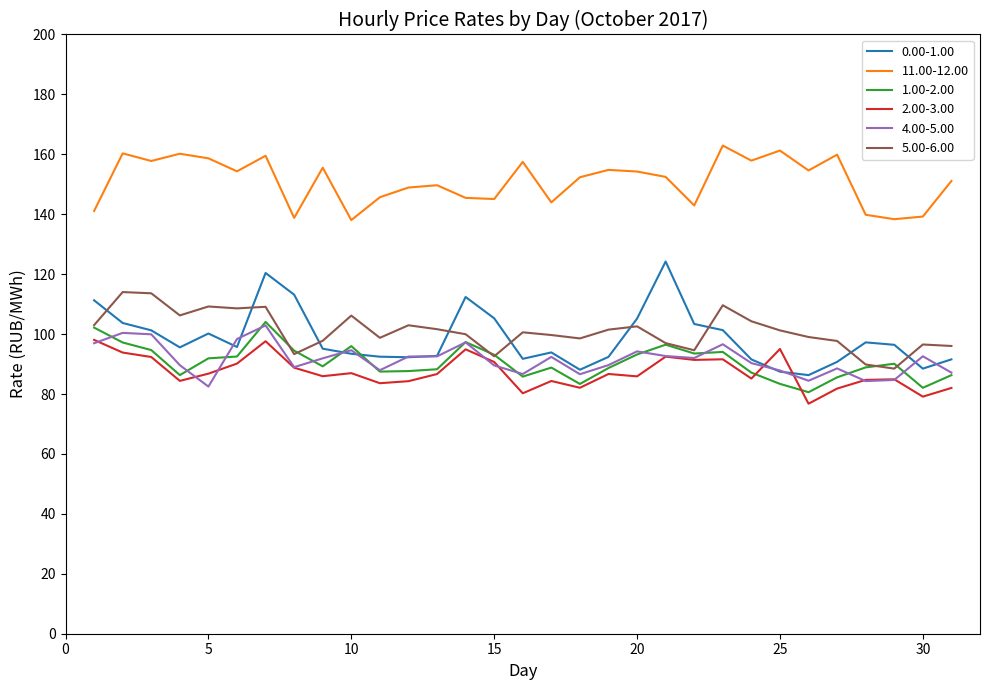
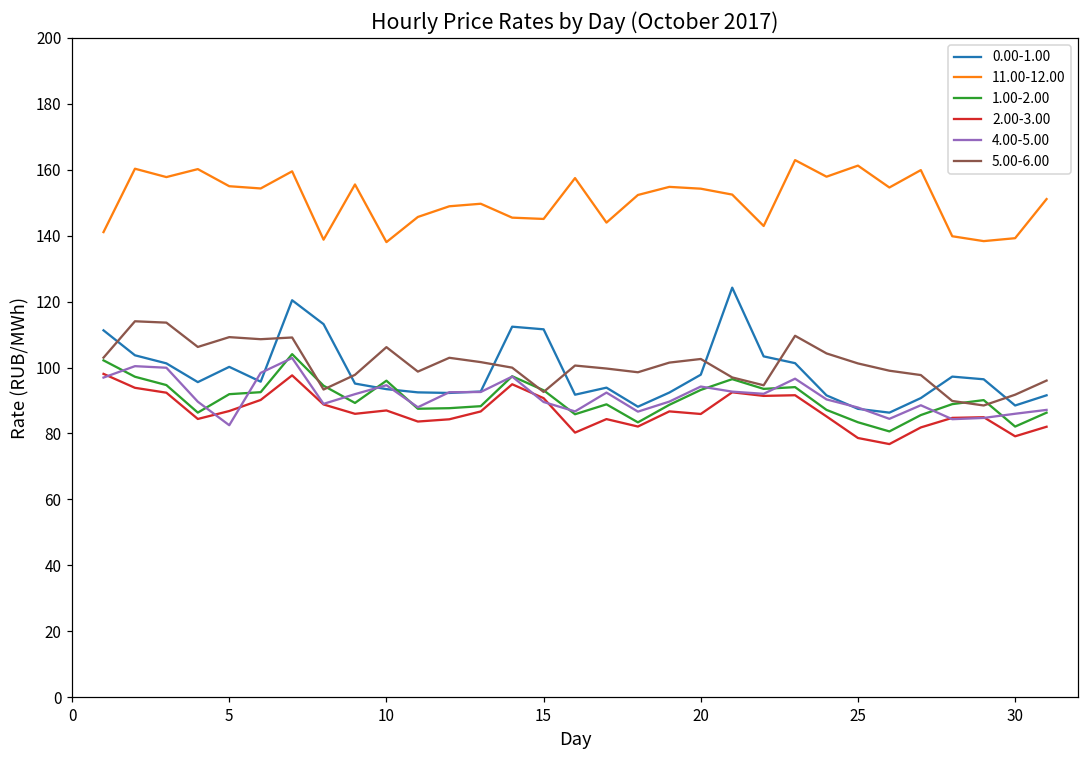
11.00-12.00, 5: 159 -> 155
0.00-1.00, 15: 105 -> 112
0.00-1.00, 20: 105 -> 98
2.00-3.00, 25: 95 -> 79
4.00-5.00, 30: 93 -> 86
5.00-6.00, 30: 97 -> 92
